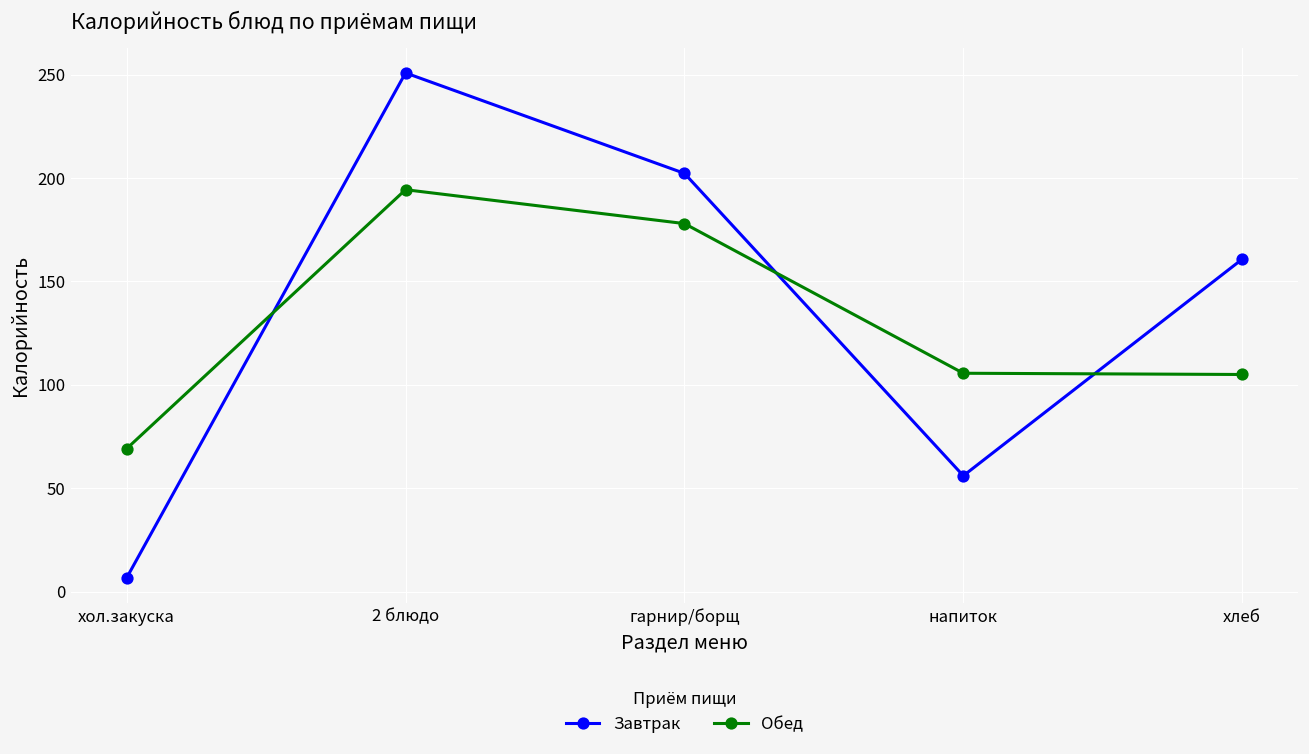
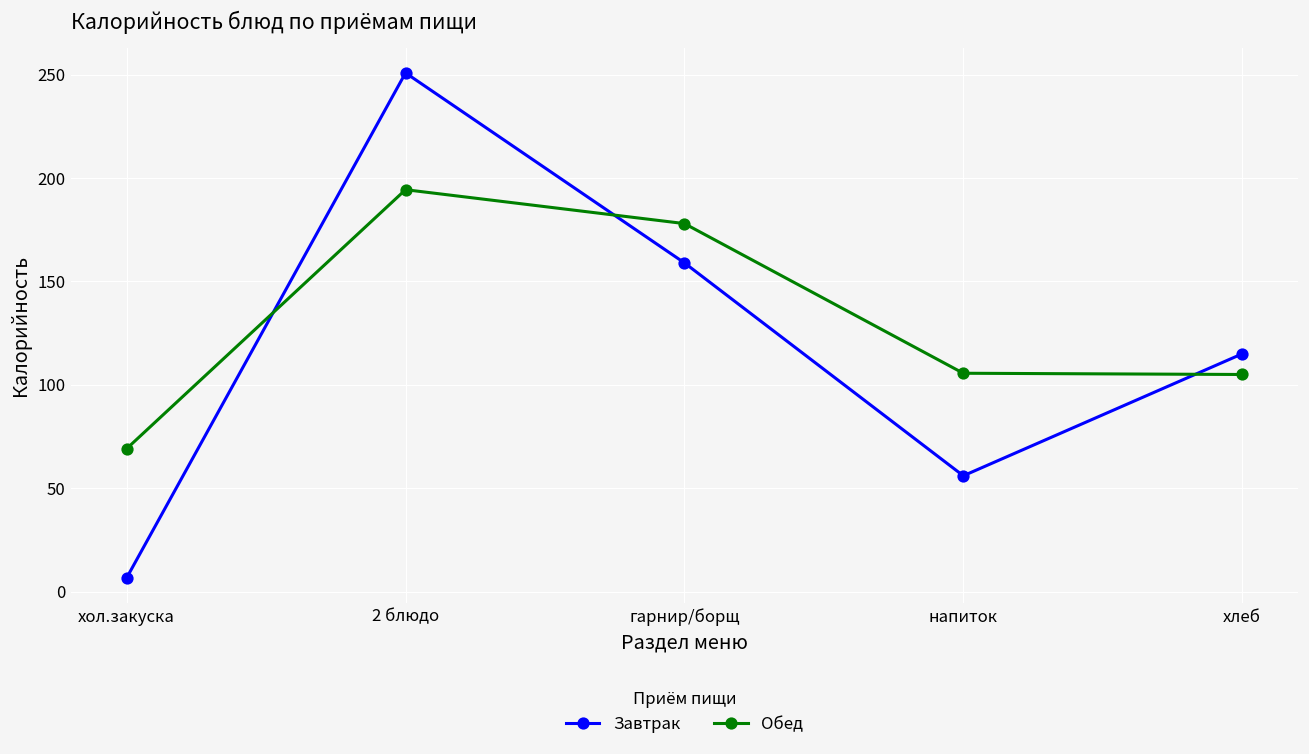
Завтрак, гарнир/борщ: 202 -> 159
Завтрак, хлеб: 161 -> 115
